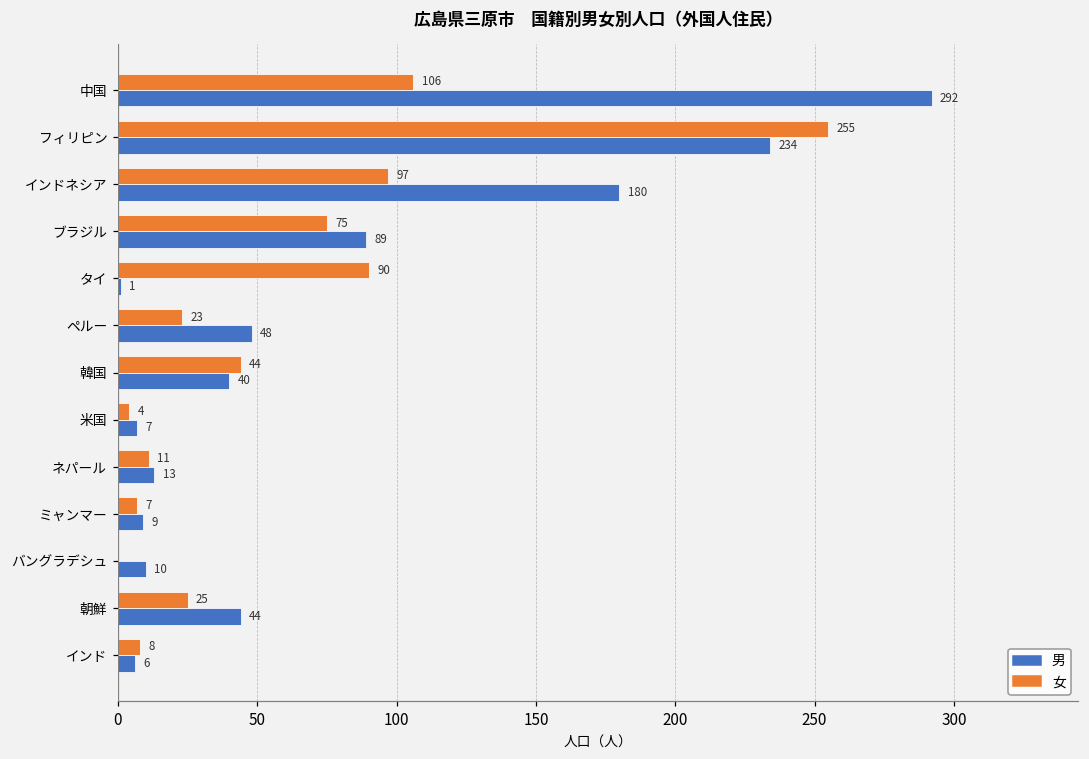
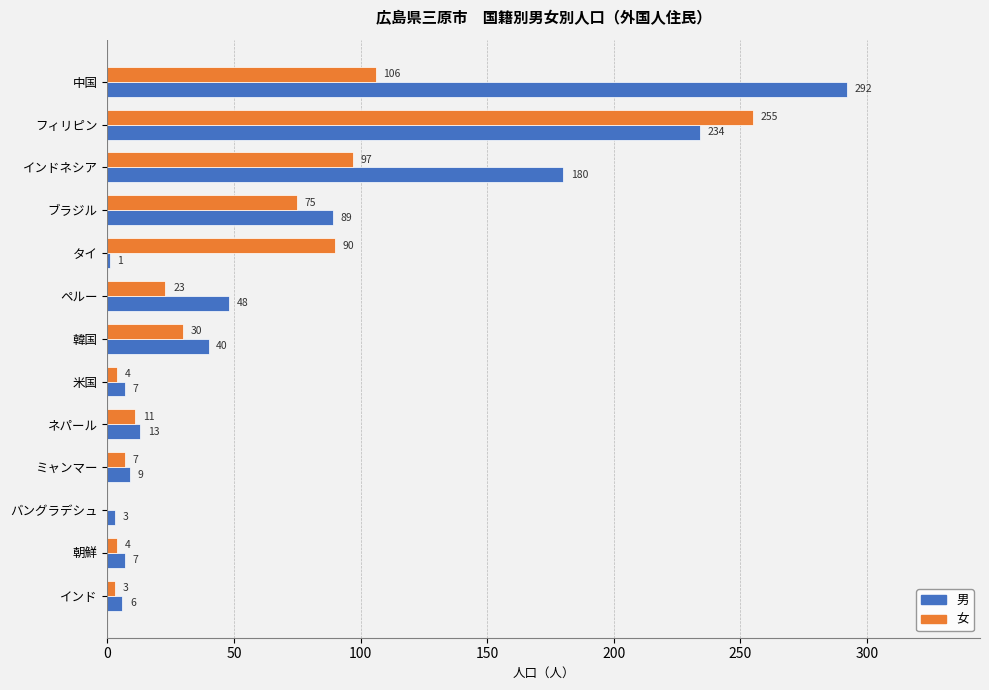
女, 韓国: 44 -> 30
男, バングラデシュ: 10 -> 3
女, 朝鮮: 25 -> 4
男, 朝鮮: 44 -> 7
女, インド: 8 -> 3
